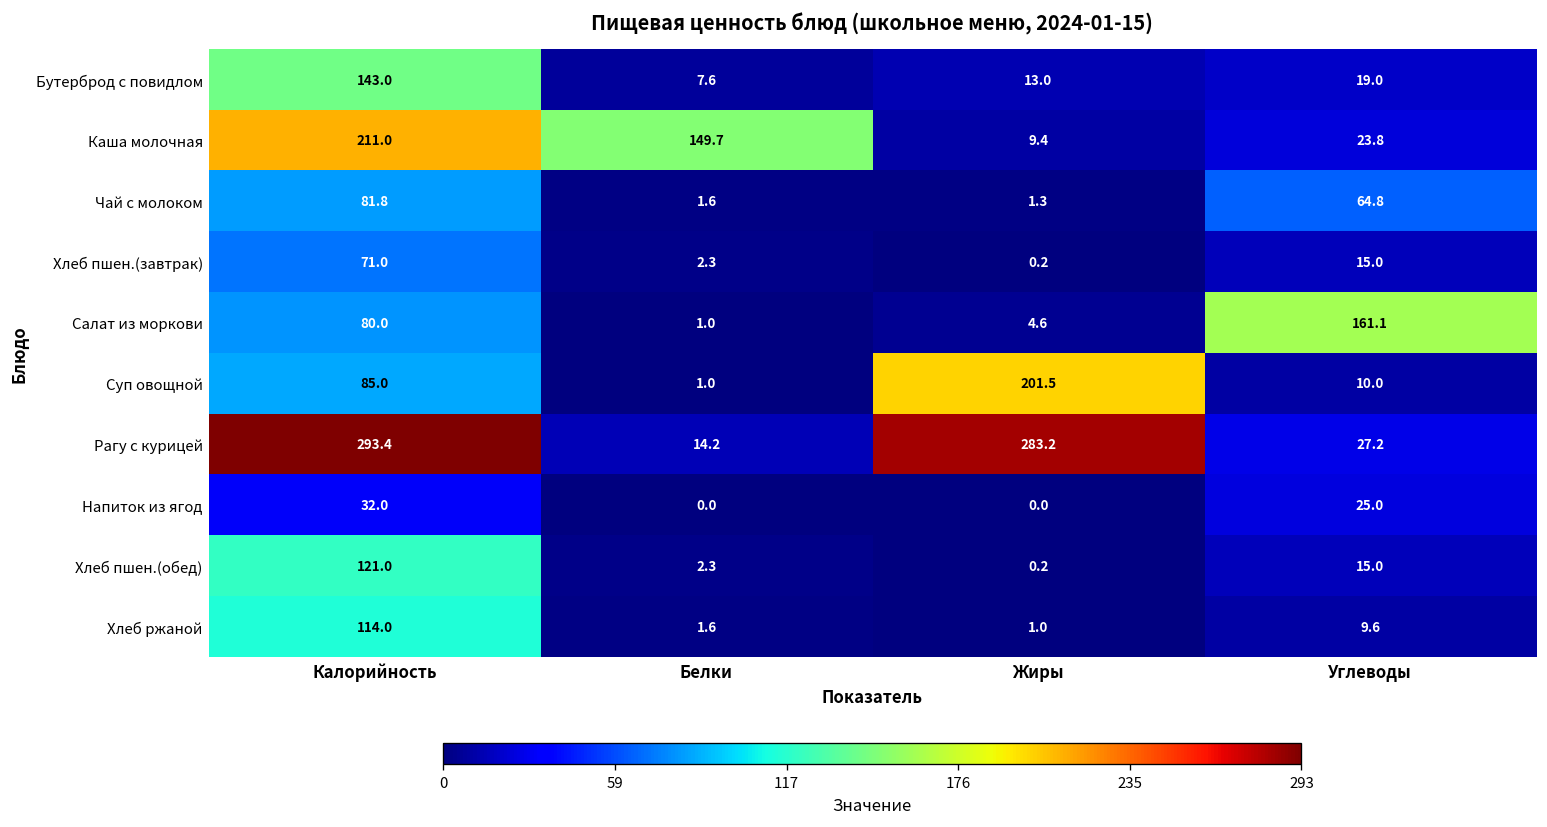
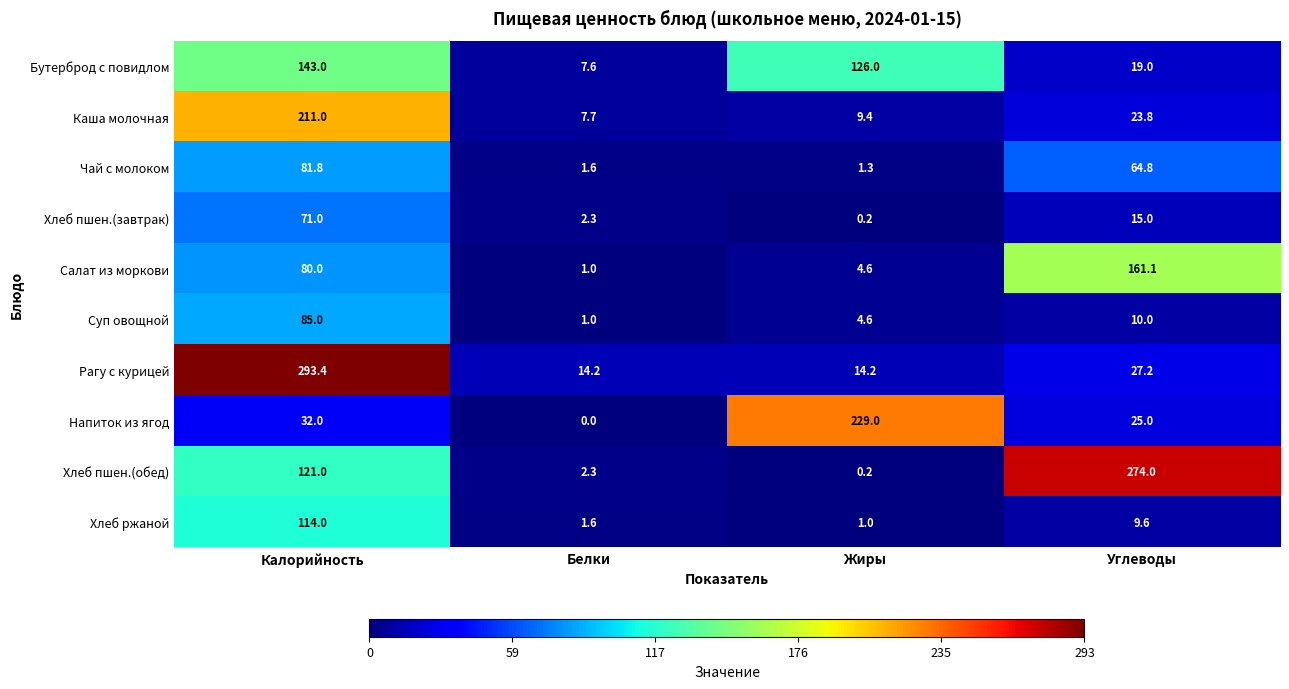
Бутерброд с повидлом, Жиры: 13.0 -> 126.0
Каша молочная, Белки: 149.7 -> 7.7
Суп овощной, Жиры: 201.5 -> 4.6
Рагу с курицей, Жиры: 283.2 -> 14.2
Напиток из ягод, Жиры: 0.0 -> 229.0
Хлеб пшен.(обед), Углеводы: 15.0 -> 274.0
